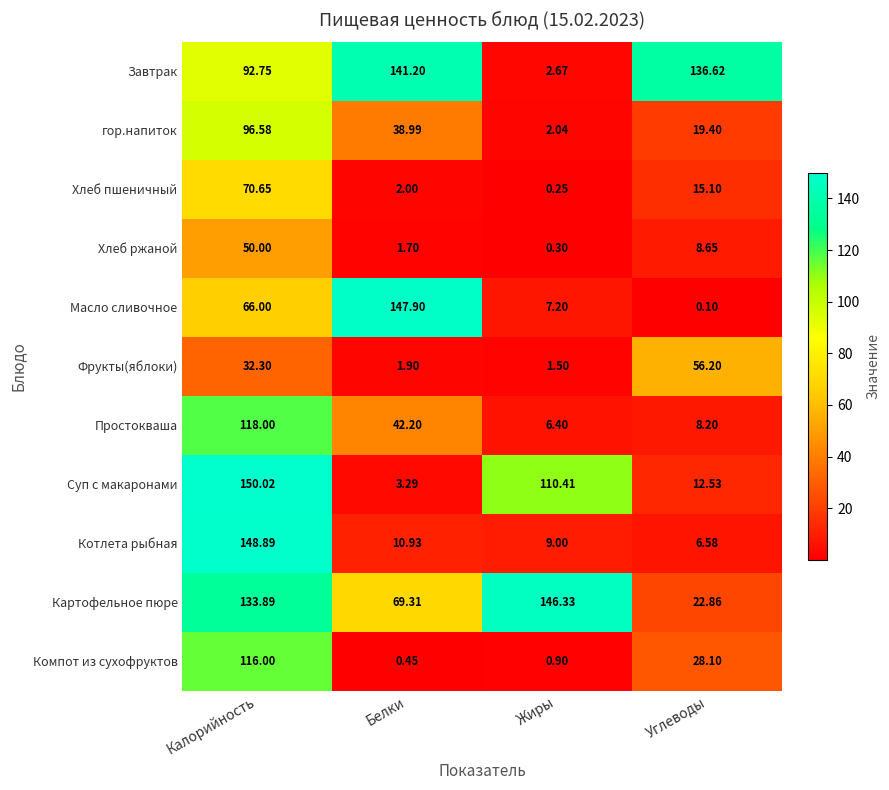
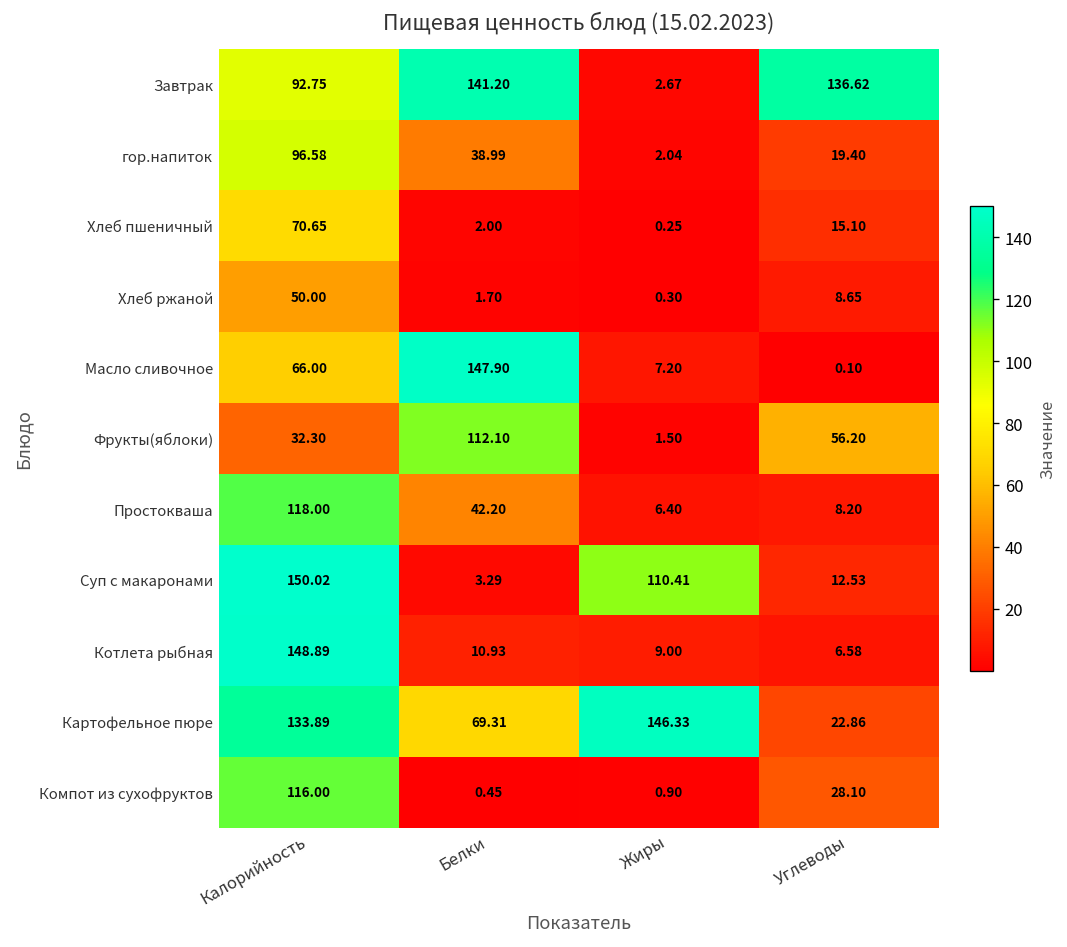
Фрукты(яблоки), Белки: 1.90 -> 112.10
